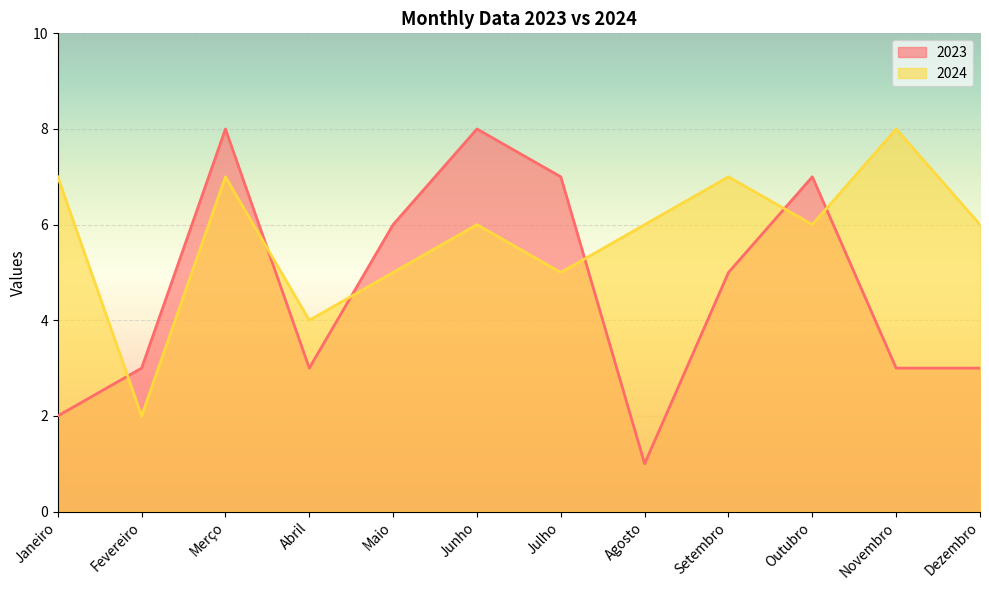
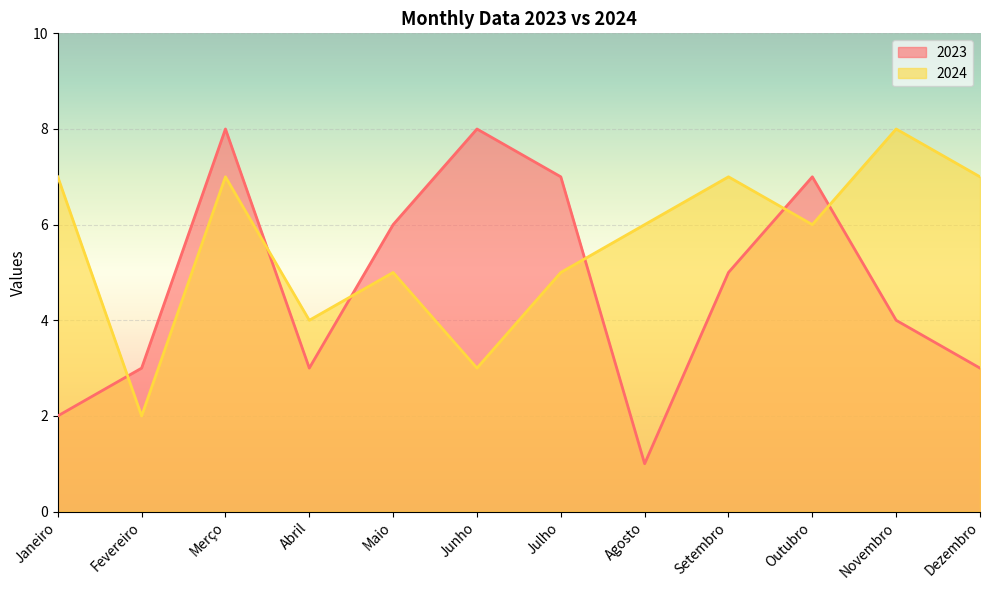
2024, Junho: 6 -> 3
2023, Novembro: 3 -> 4
2024, Dezembro: 6 -> 7
